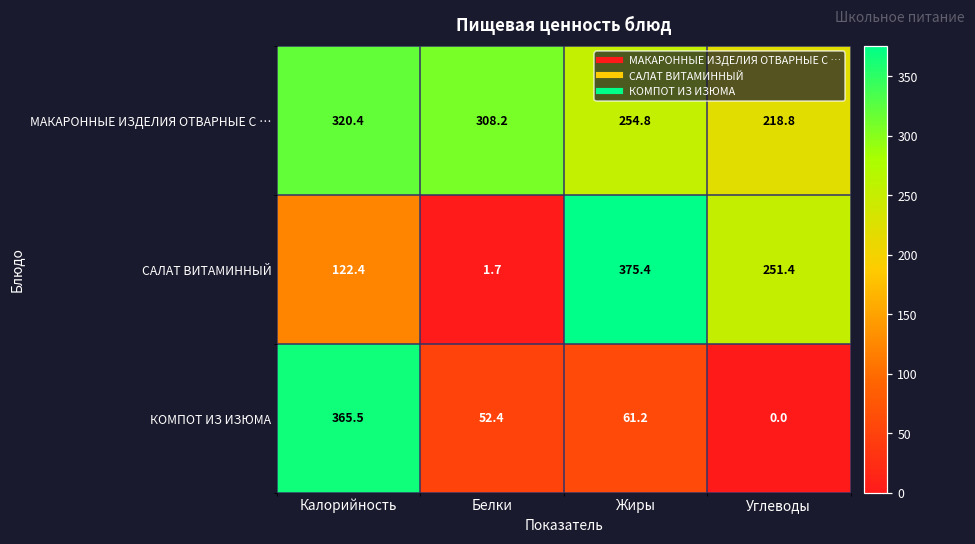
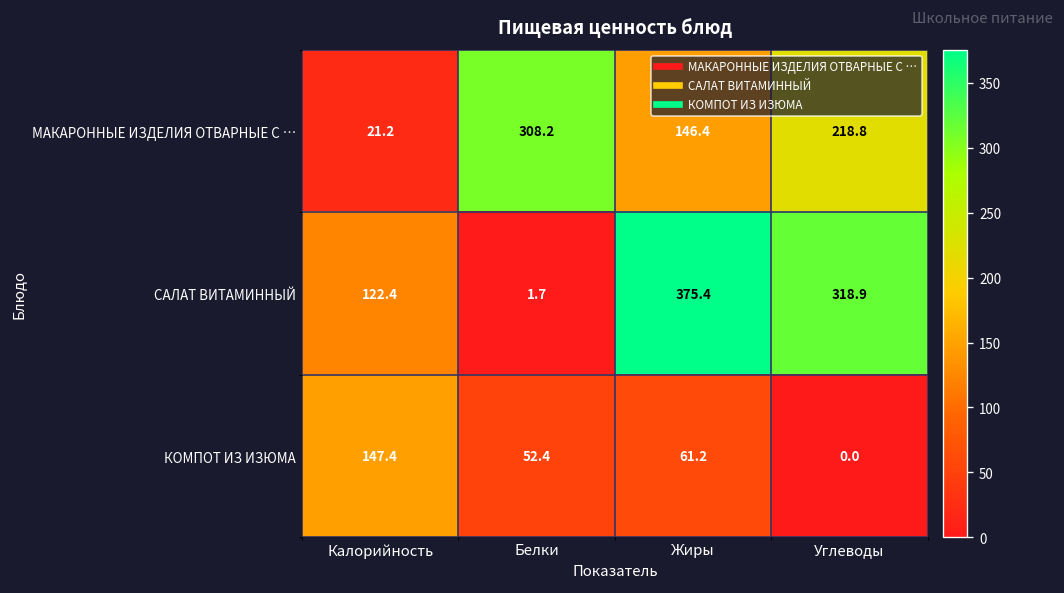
МАКАРОННЫЕ ИЗДЕЛИЯ ОТВАРНЫЕ С …, Калорийность: 320.4 -> 21.2
МАКАРОННЫЕ ИЗДЕЛИЯ ОТВАРНЫЕ С …, Жиры: 254.8 -> 146.4
САЛАТ ВИТАМИННЫЙ, Углеводы: 251.4 -> 318.9
КОМПОТ ИЗ ИЗЮМА, Калорийность: 365.5 -> 147.4
